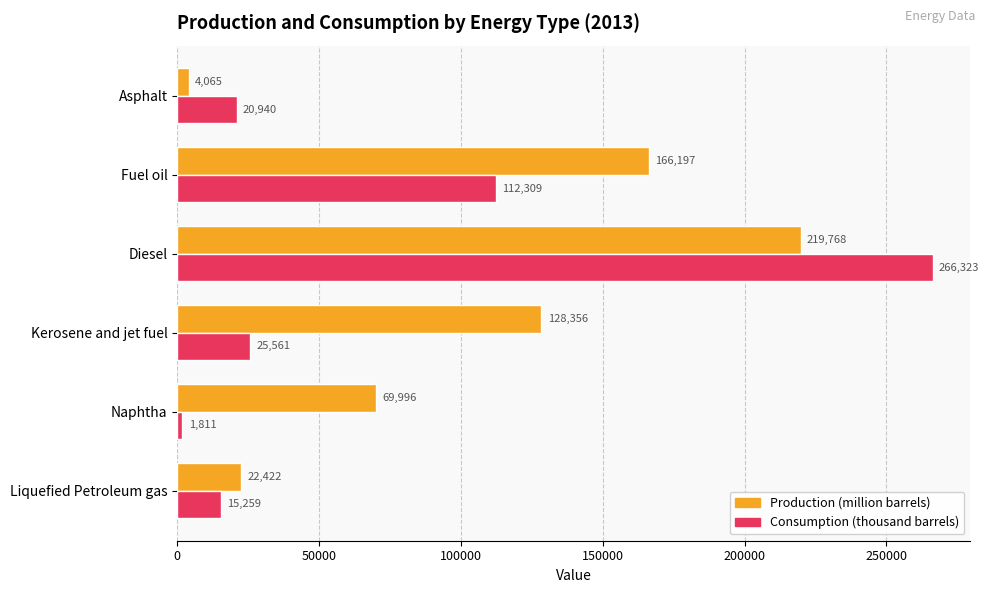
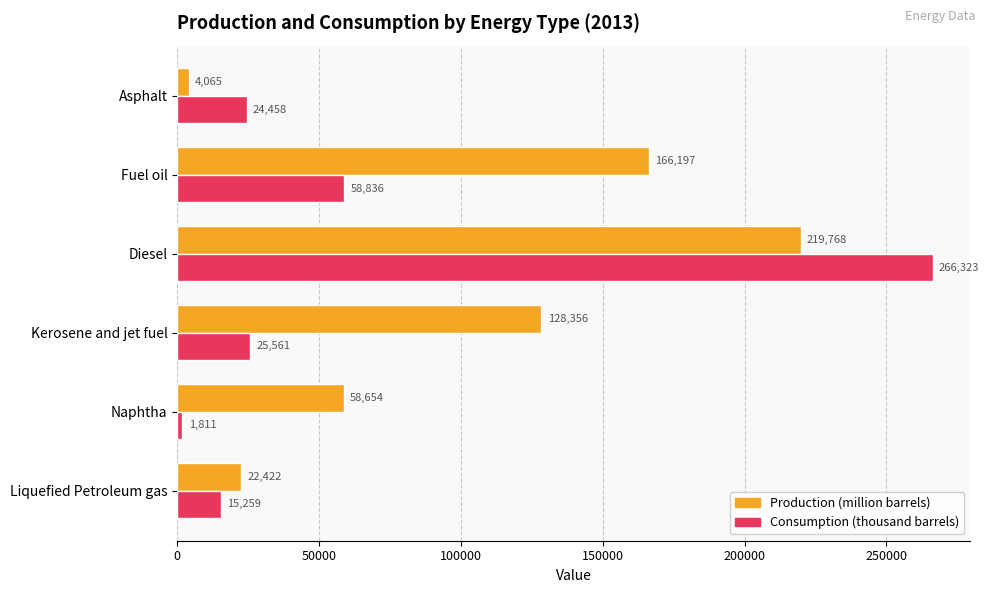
Consumption (thousand barrels), Asphalt: 20,940 -> 24,458
Consumption (thousand barrels), Fuel oil: 112,309 -> 58,836
Production (million barrels), Naphtha: 69,996 -> 58,654
